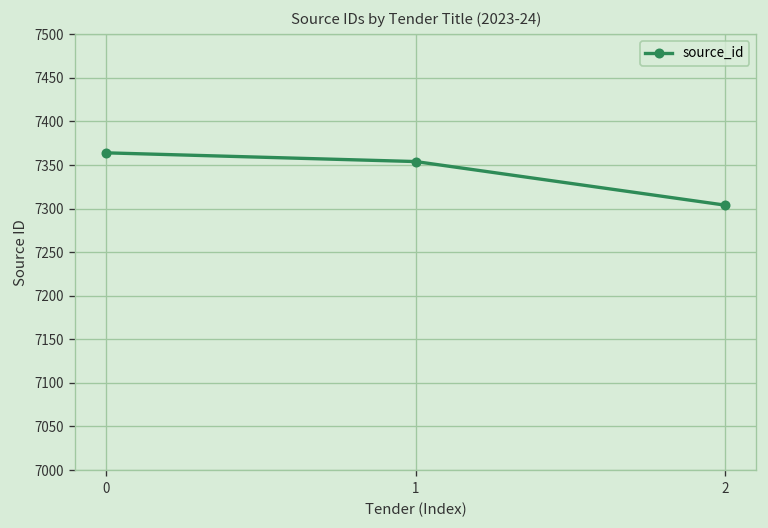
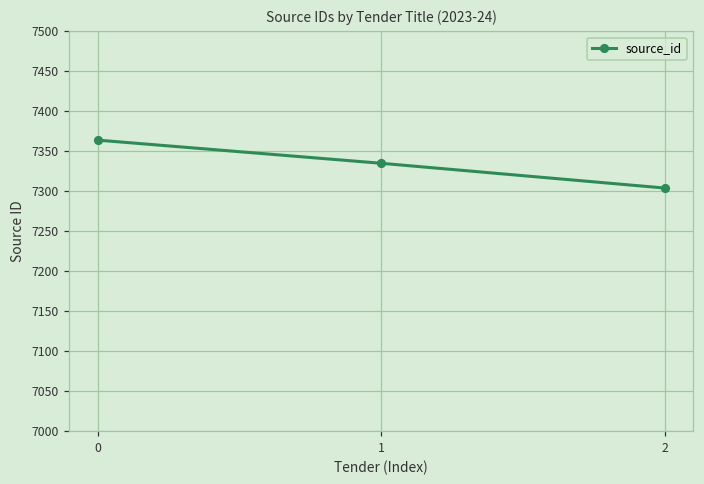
1: 7350 -> 7340
